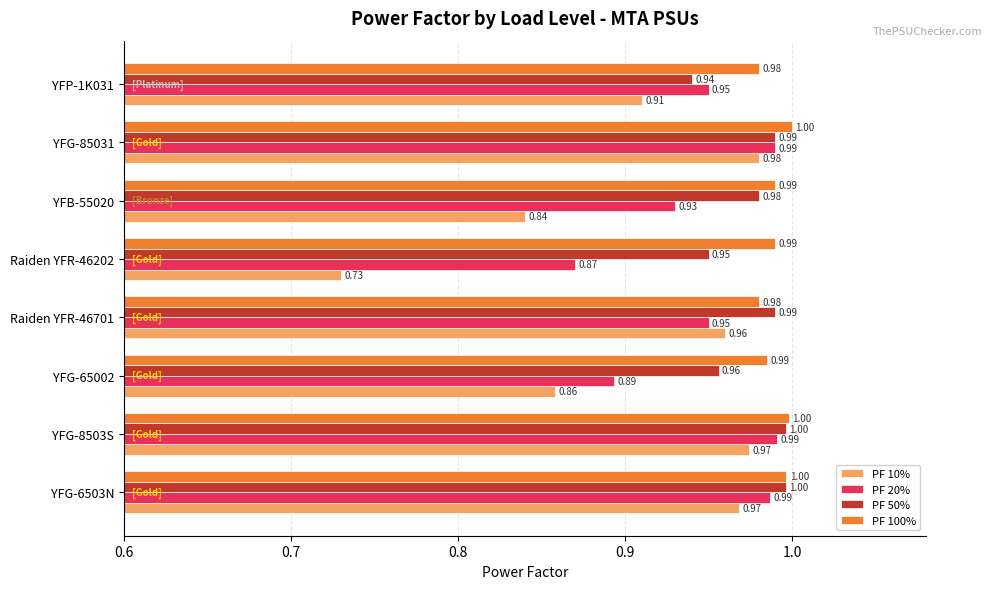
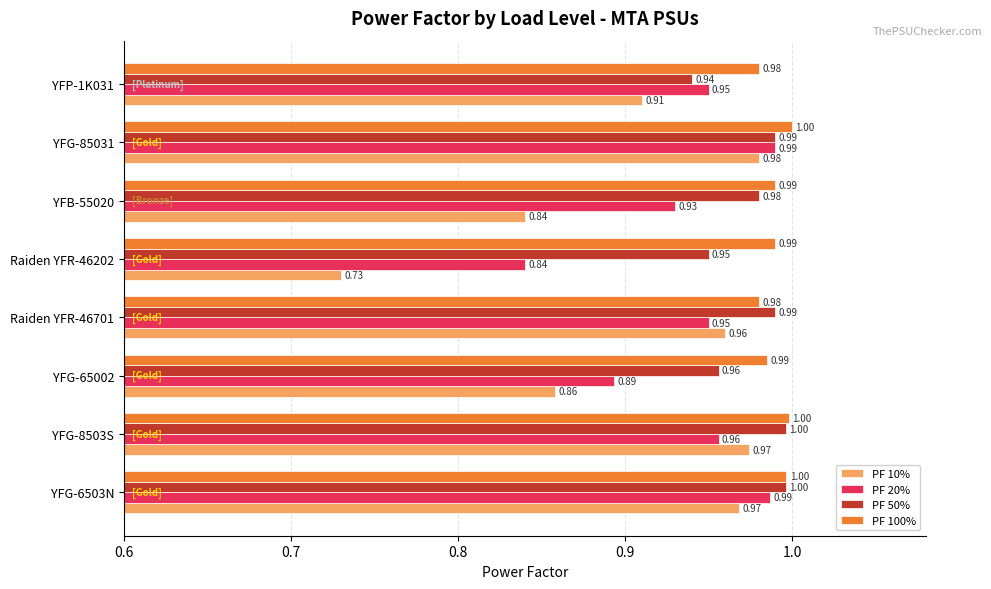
PF 20%, Raiden YFR-46202: 0.87 -> 0.84
PF 20%, YFG-8503S: 0.99 -> 0.96
